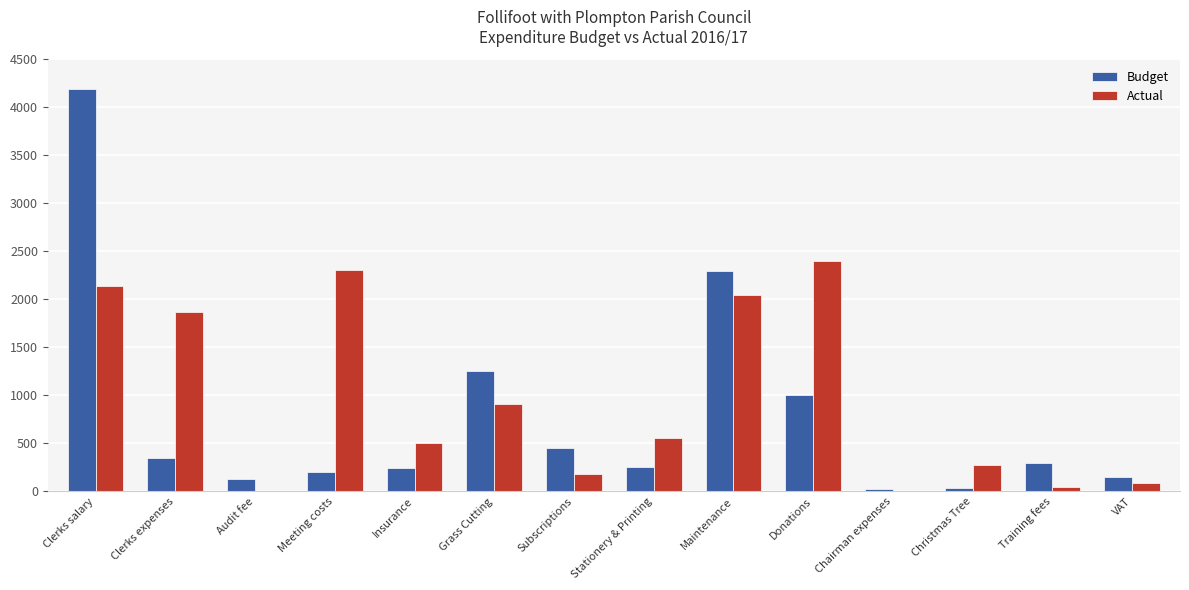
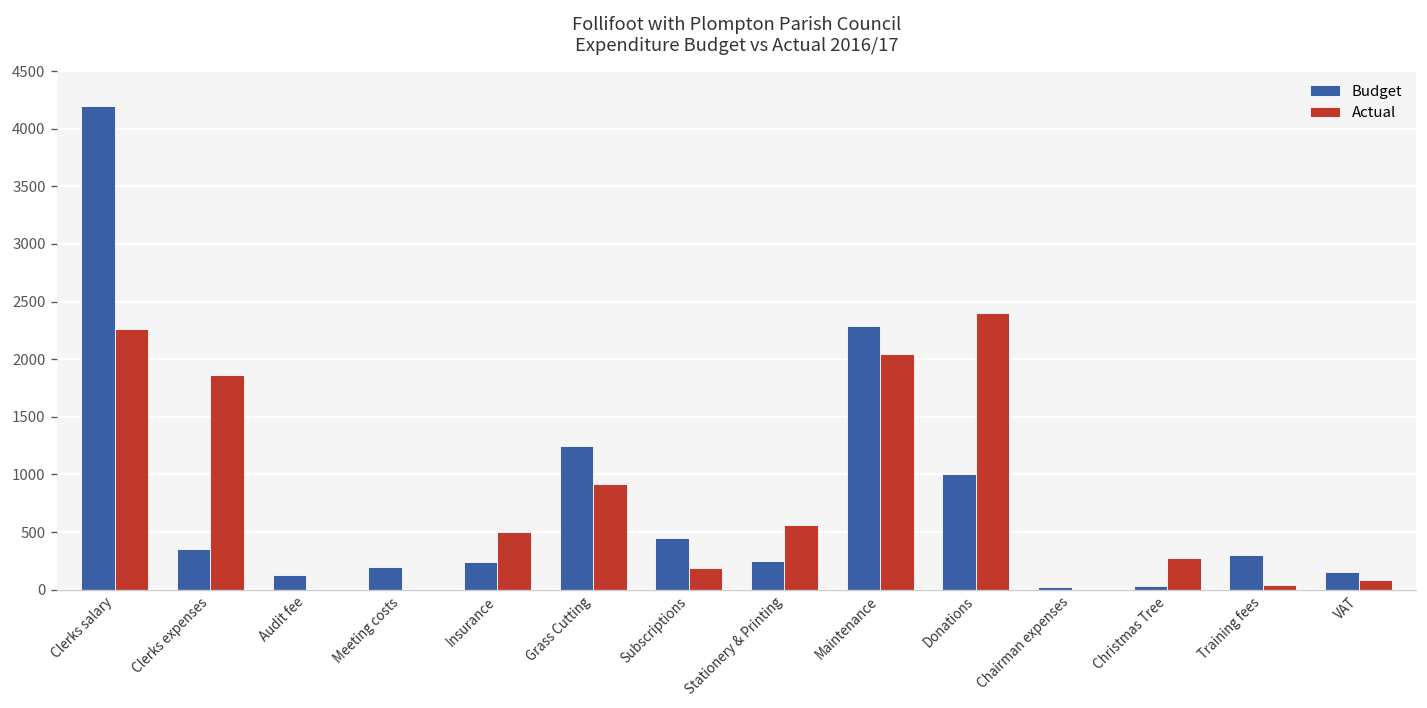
Actual, Clerks salary: 2100 -> 2300
Actual, Meeting costs: 2300 -> 0
